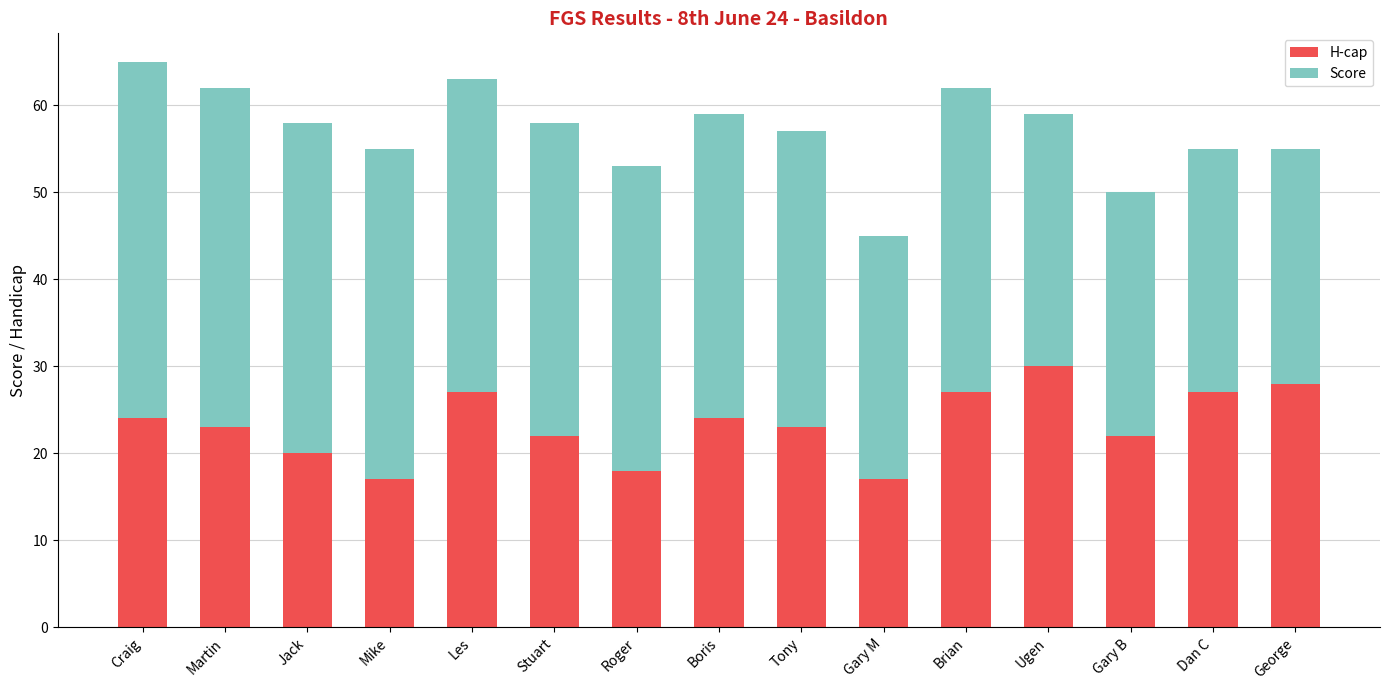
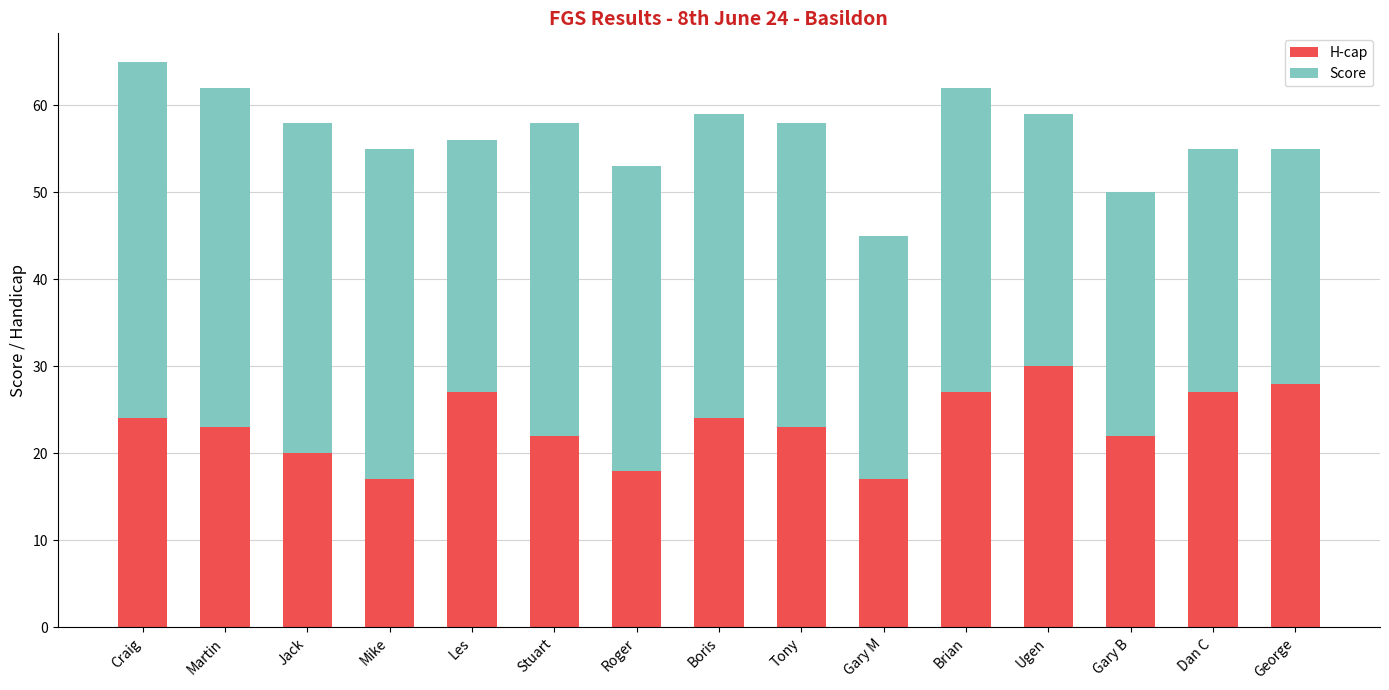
Score, Les: 36 -> 29
Score, Tony: 34 -> 35
